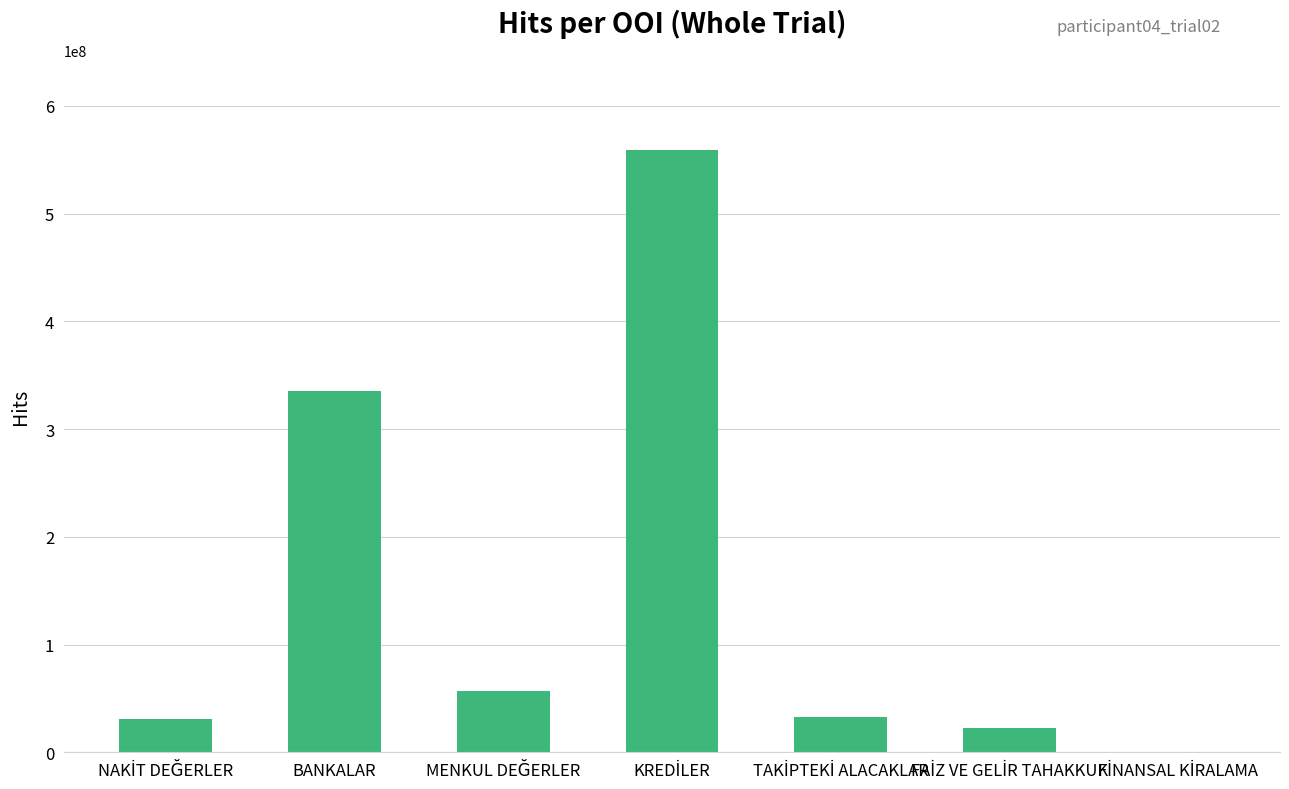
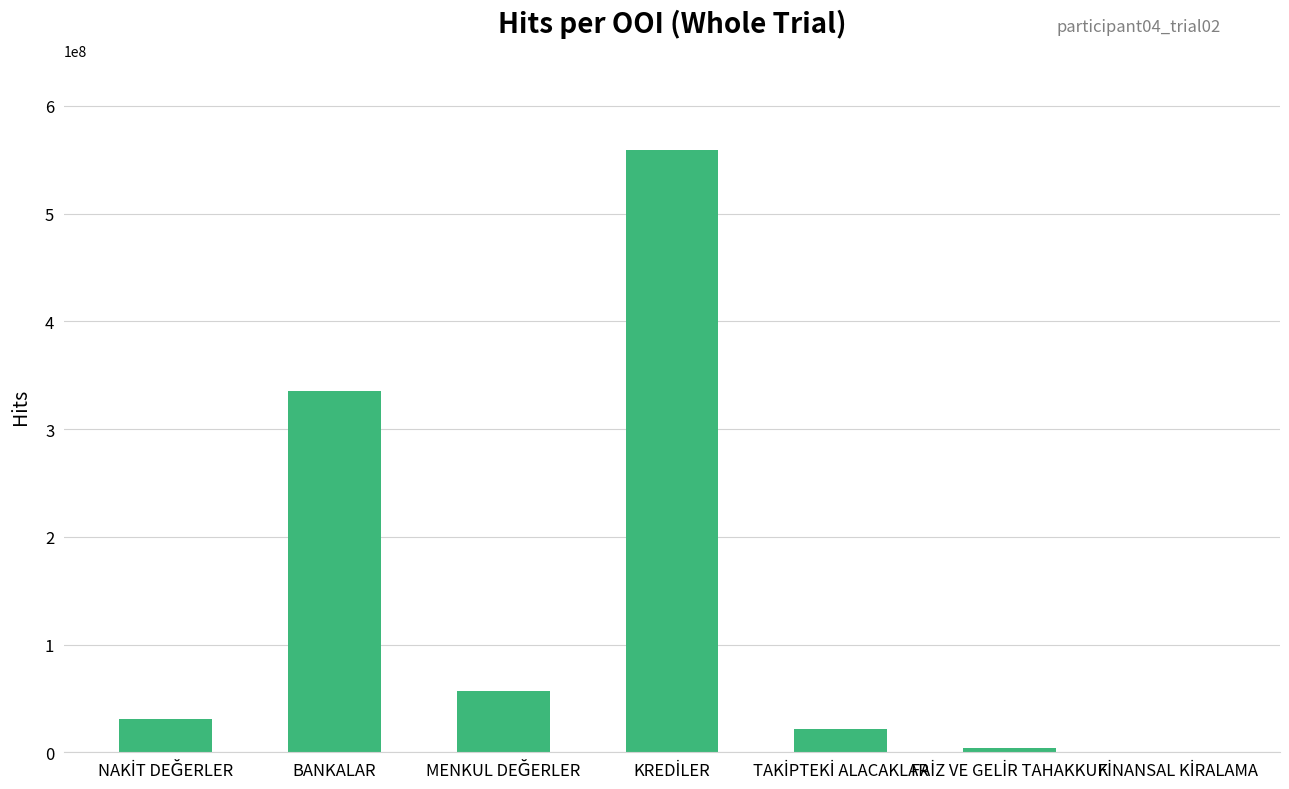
TAKİPTEKİ ALACAKLAR: 33000000 -> 22000000
FAİZ VE GELİR TAHAKKUK: 22000000 -> 4000000
